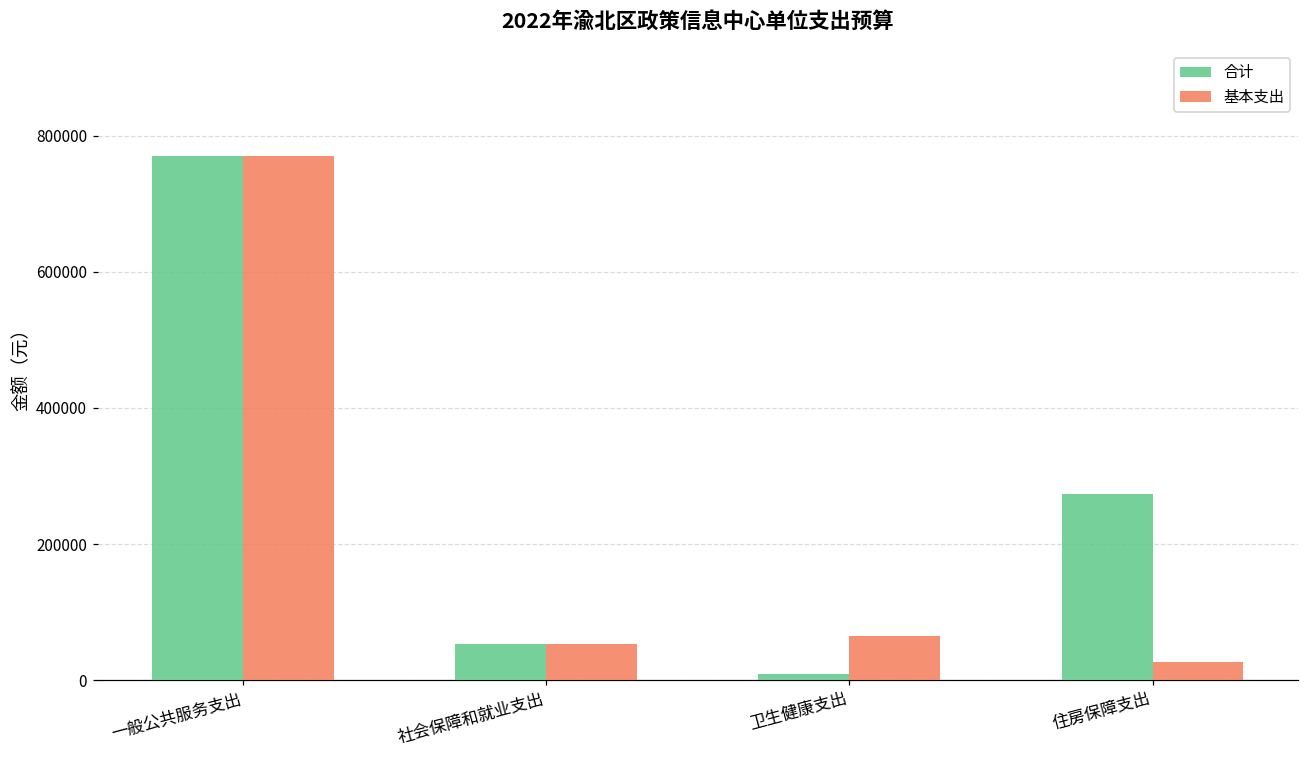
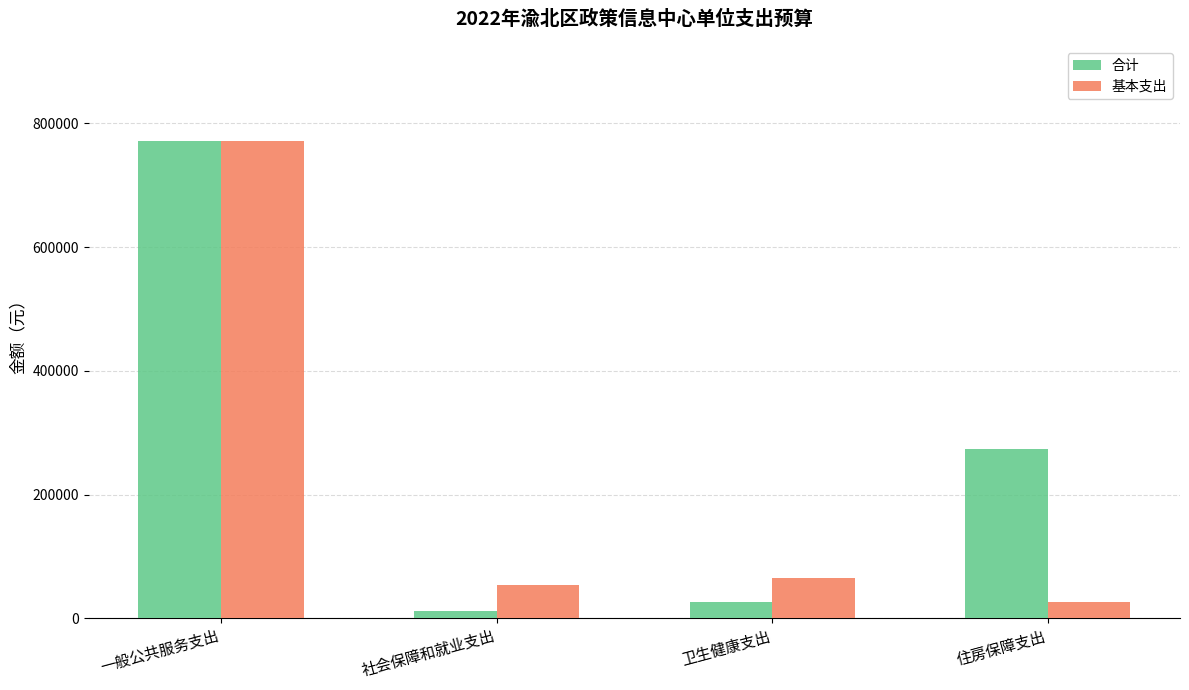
合计, 社会保障和就业支出: 50000 -> 10000
合计, 卫生健康支出: 10000 -> 30000
